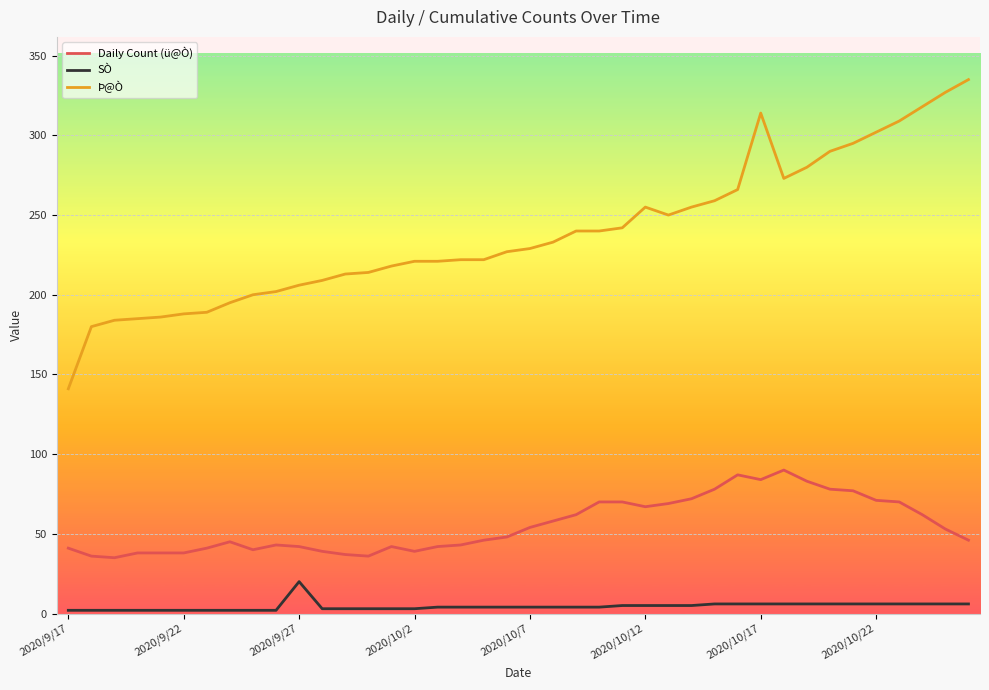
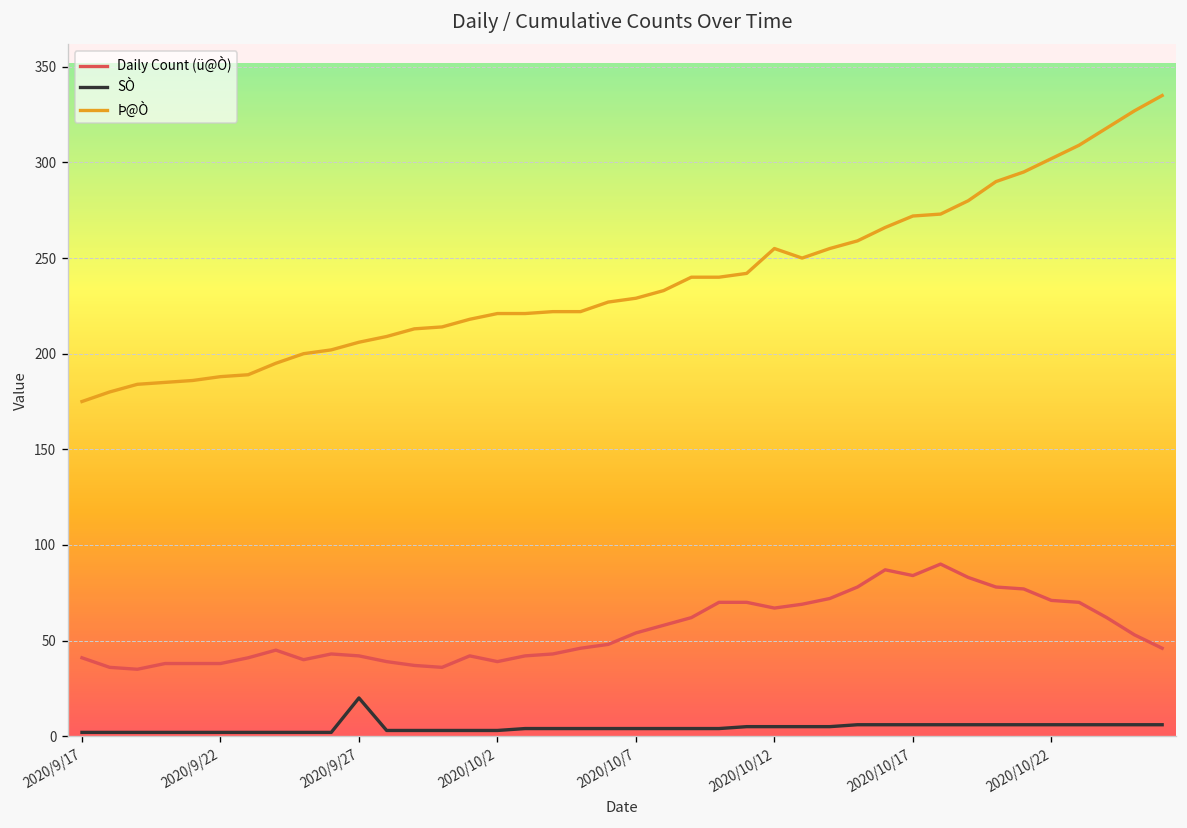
Þ@Ò, 2020/9/17: 141 -> 175
Þ@Ò, 2020/10/17: 314 -> 272
